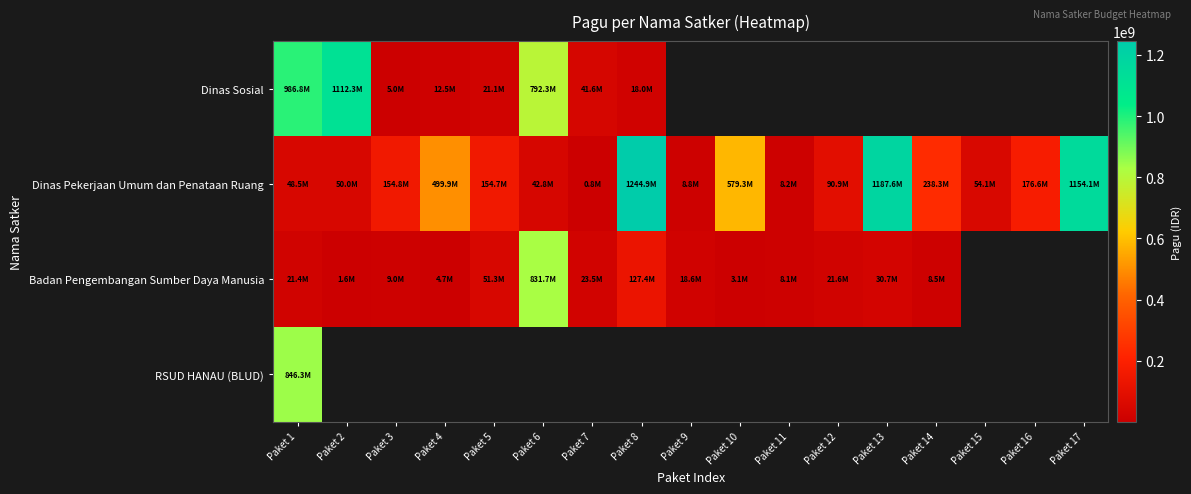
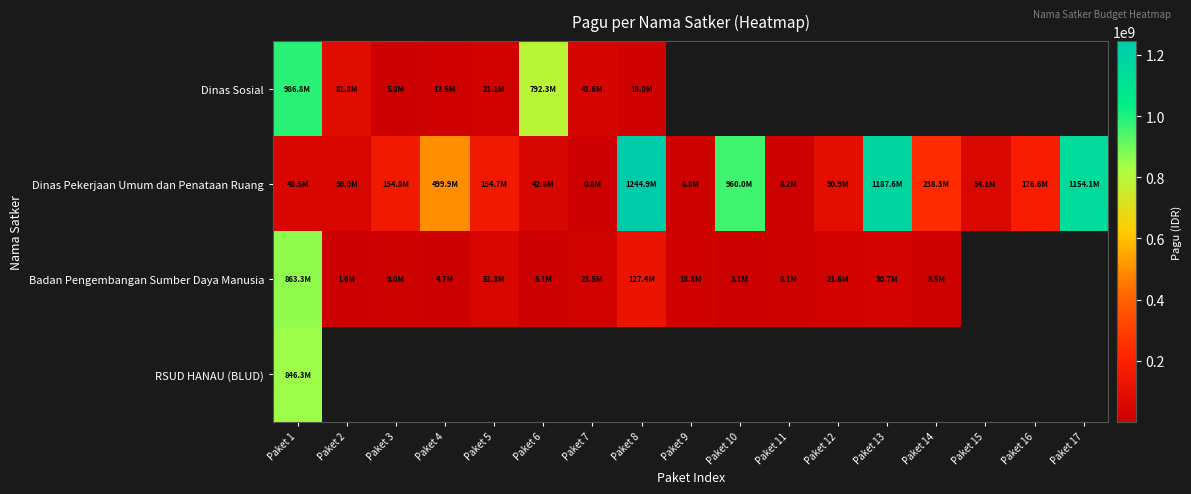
Dinas Sosial, Paket 2: 1112.3M -> 81.8M
Dinas Pekerjaan Umum dan Penataan Ruang, Paket 10: 579.3M -> 960.0M
Badan Pengembangan Sumber Daya Manusia, Paket 1: 21.4M -> 863.3M
Badan Pengembangan Sumber Daya Manusia, Paket 6: 831.7M -> 5.1M
